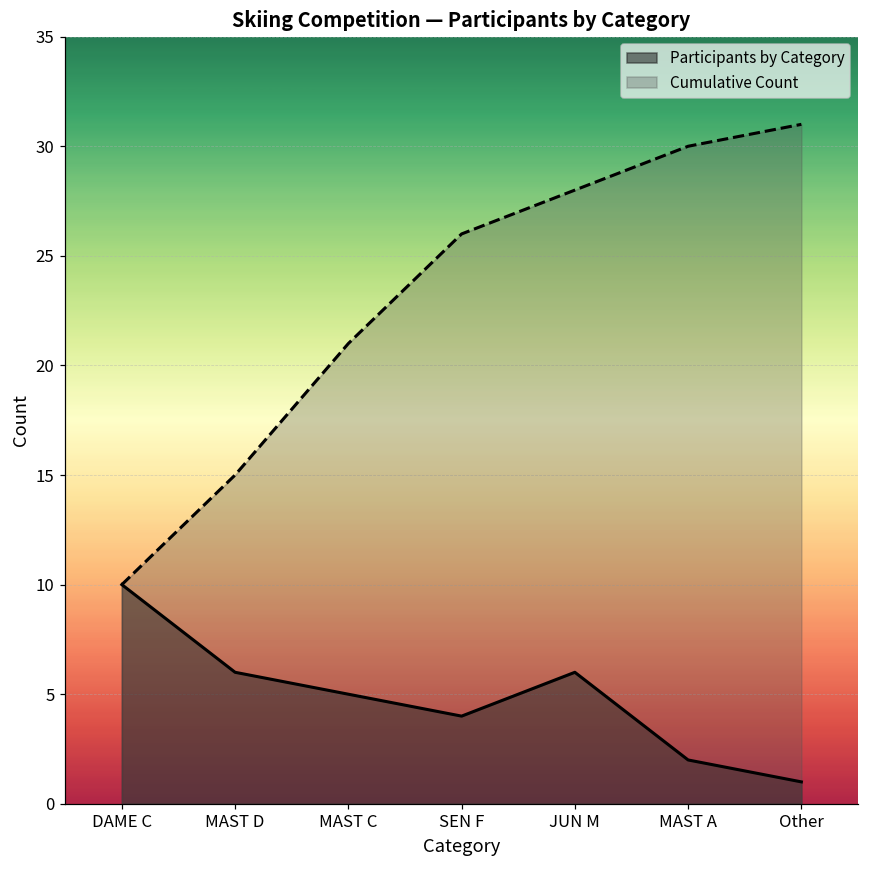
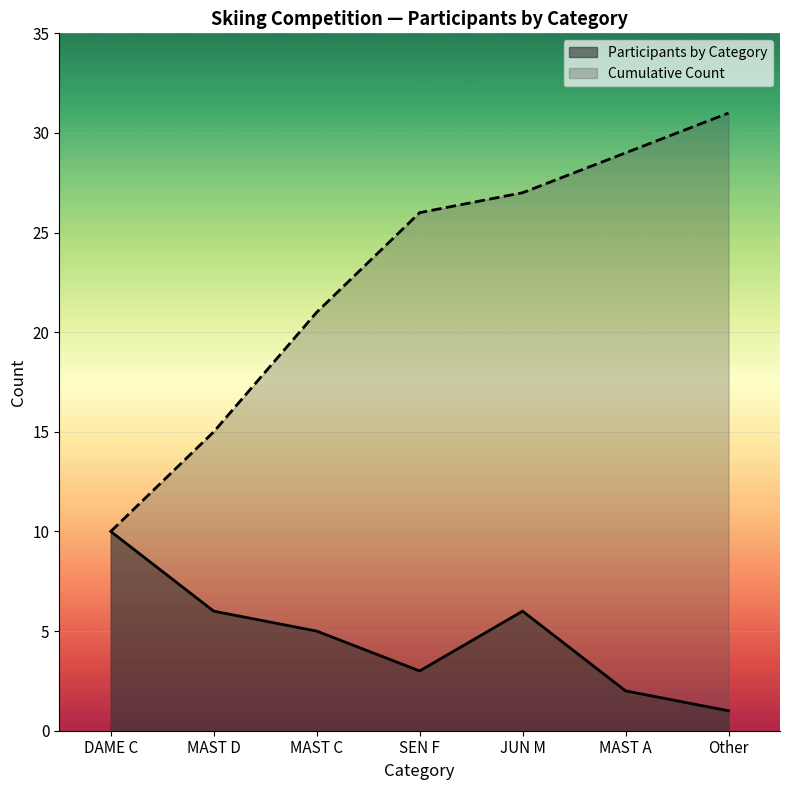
Participants by Category, SEN F: 4 -> 3
Cumulative Count, JUN M: 28 -> 27
Cumulative Count, MAST A: 30 -> 29
